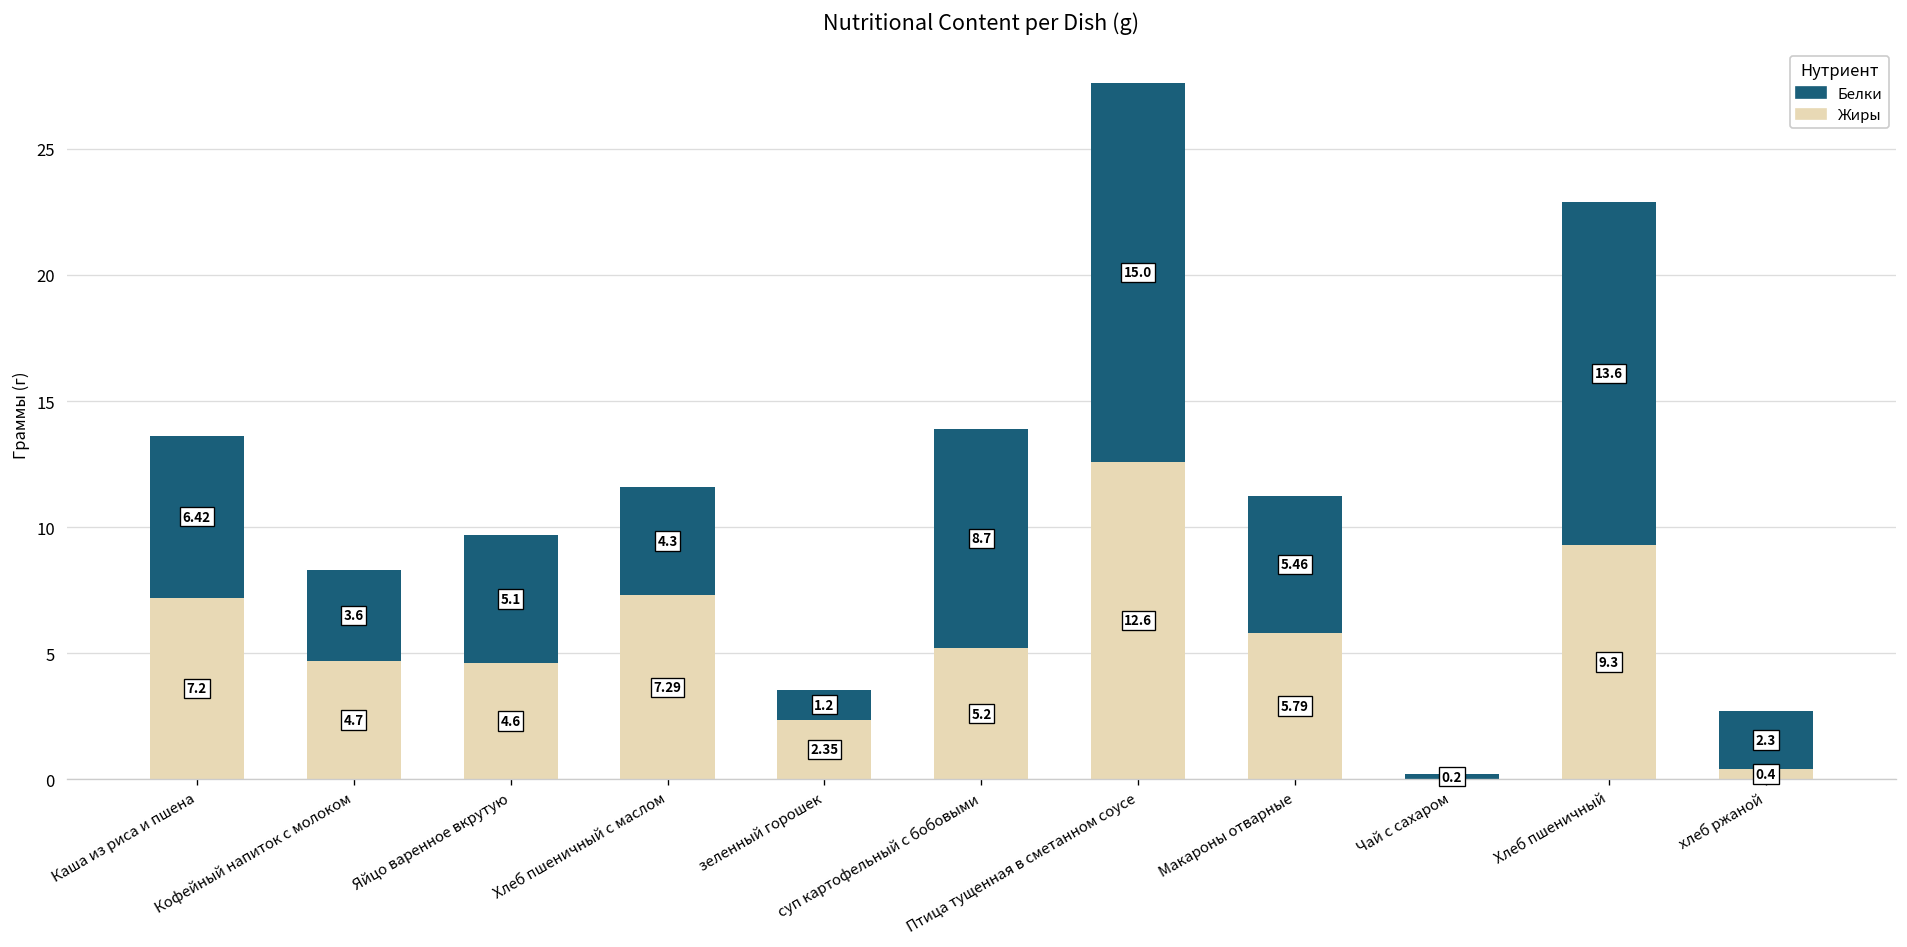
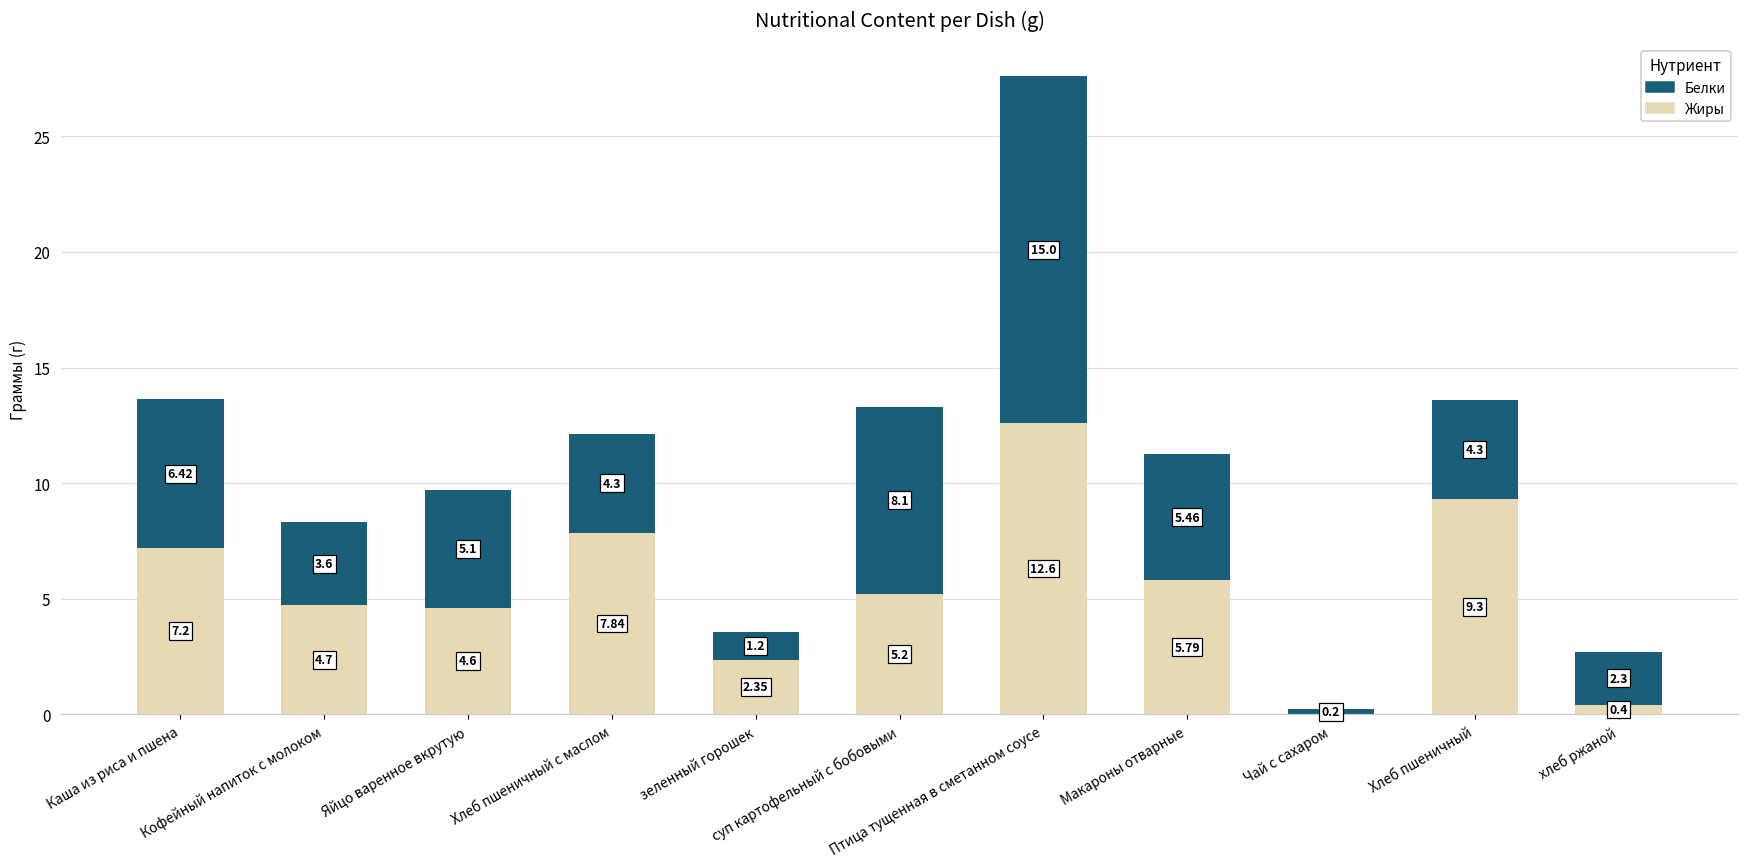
Жиры, Хлеб пшеничный с маслом: 7.29 -> 7.84
Белки, суп картофельный с бобовыми: 8.7 -> 8.1
Белки, Хлеб пшеничный: 13.6 -> 4.3
